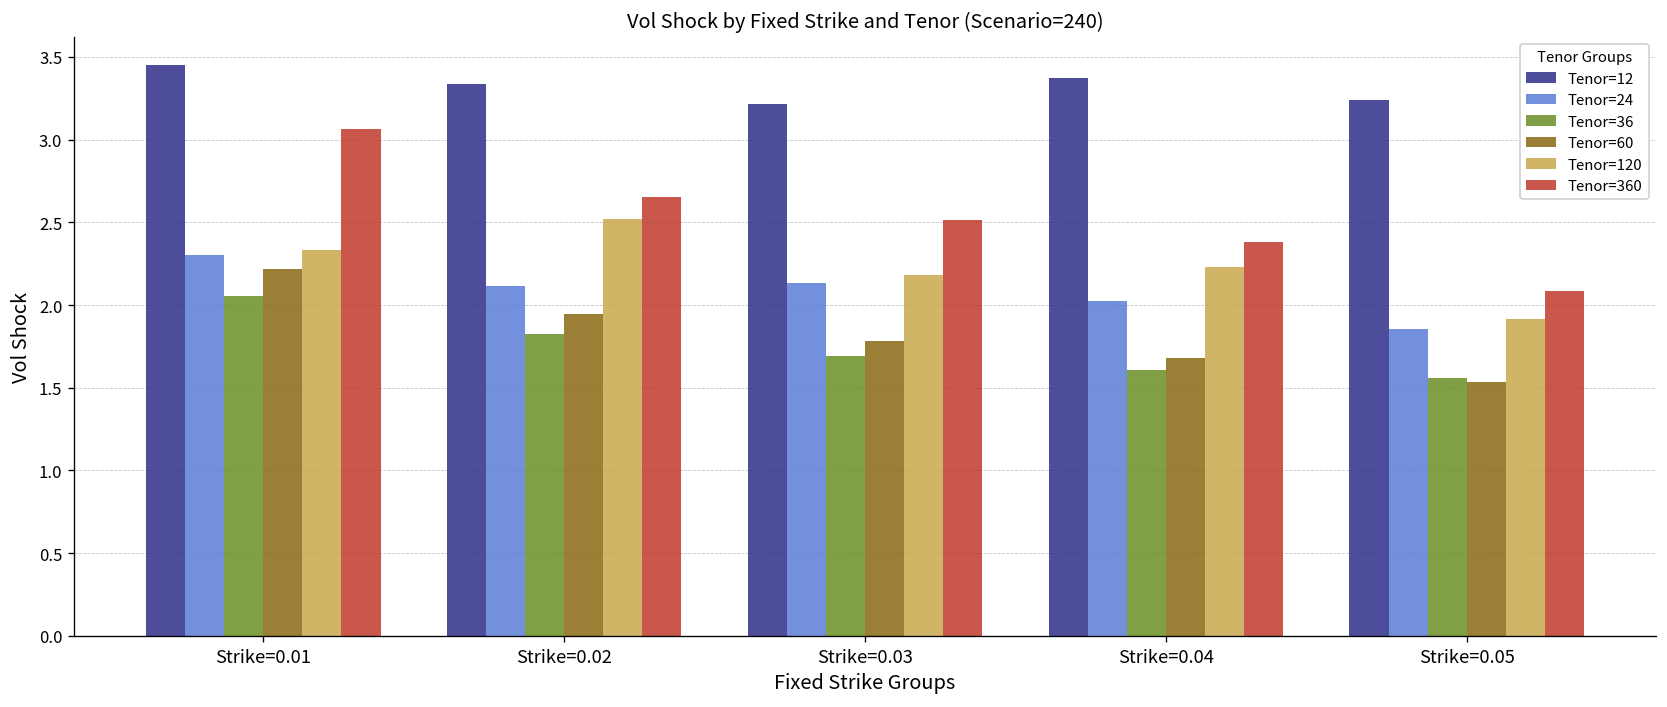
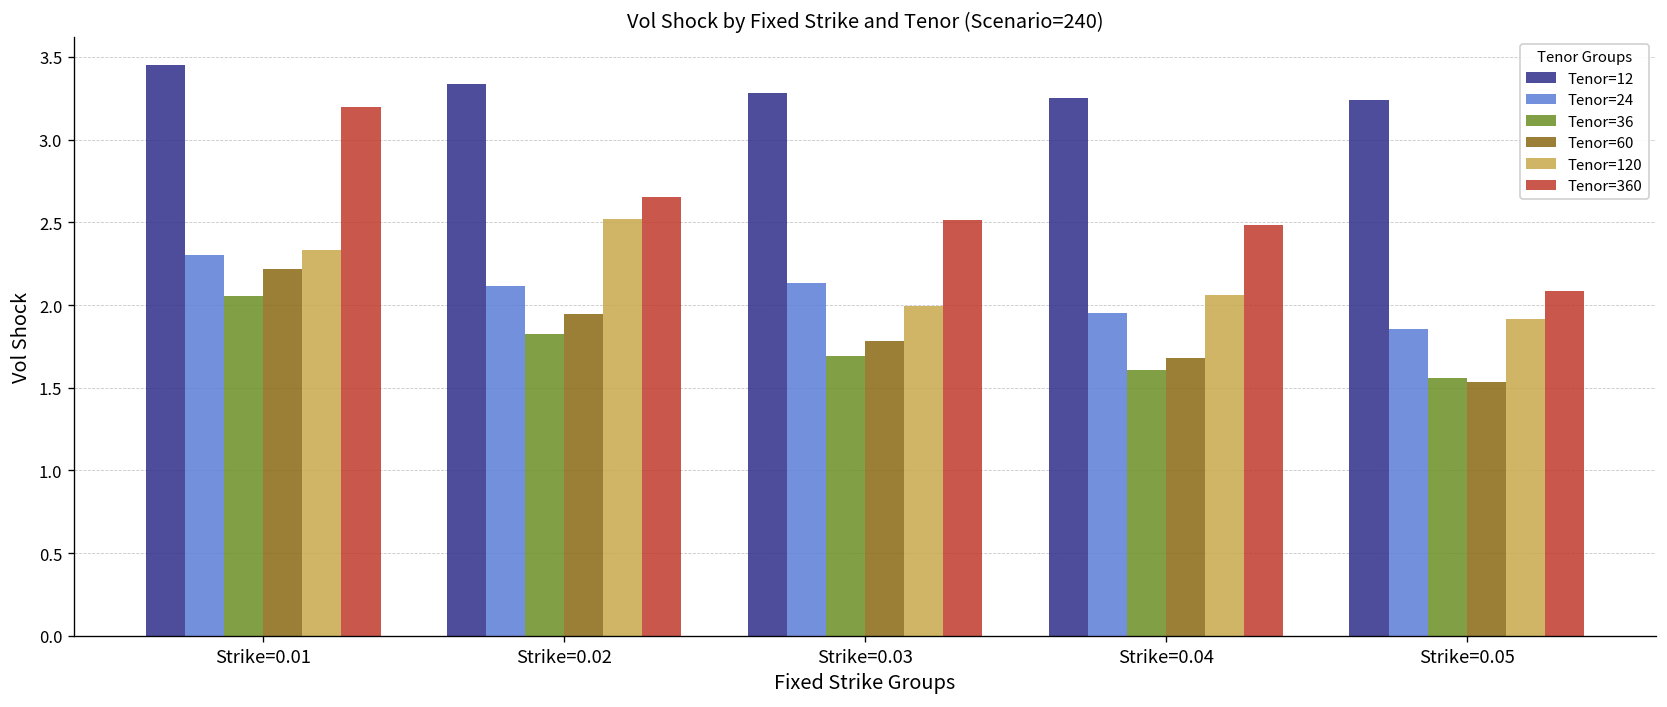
Tenor=360, Strike=0.01: 3.06 -> 3.20
Tenor=12, Strike=0.03: 3.22 -> 3.28
Tenor=120, Strike=0.03: 2.18 -> 2.00
Tenor=12, Strike=0.04: 3.37 -> 3.25
Tenor=24, Strike=0.04: 2.02 -> 1.95
Tenor=120, Strike=0.04: 2.23 -> 2.06
Tenor=360, Strike=0.04: 2.38 -> 2.49
